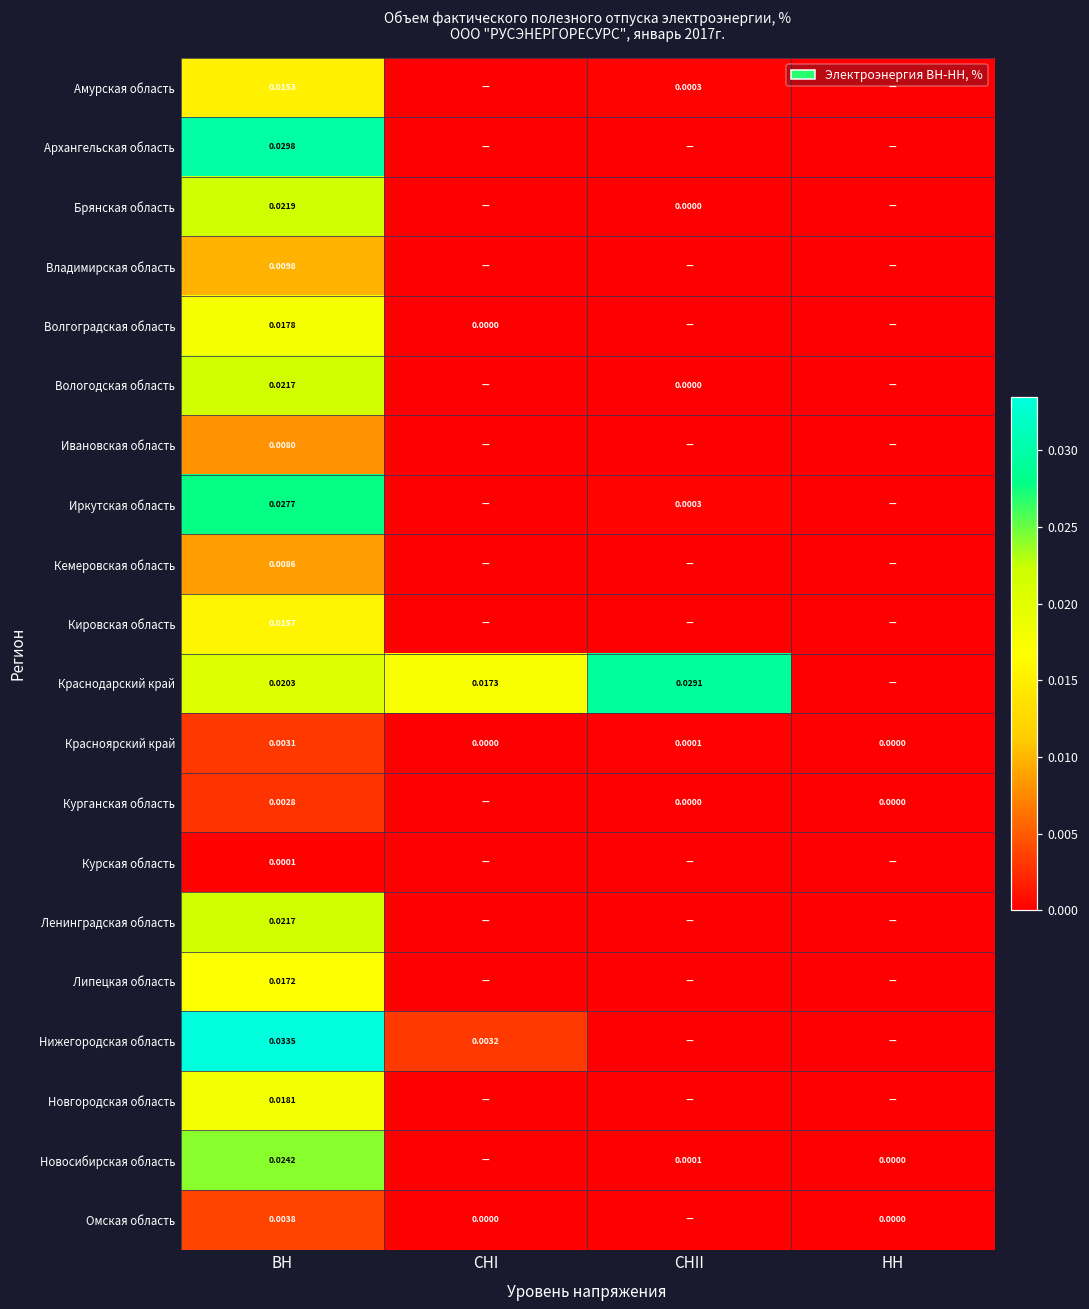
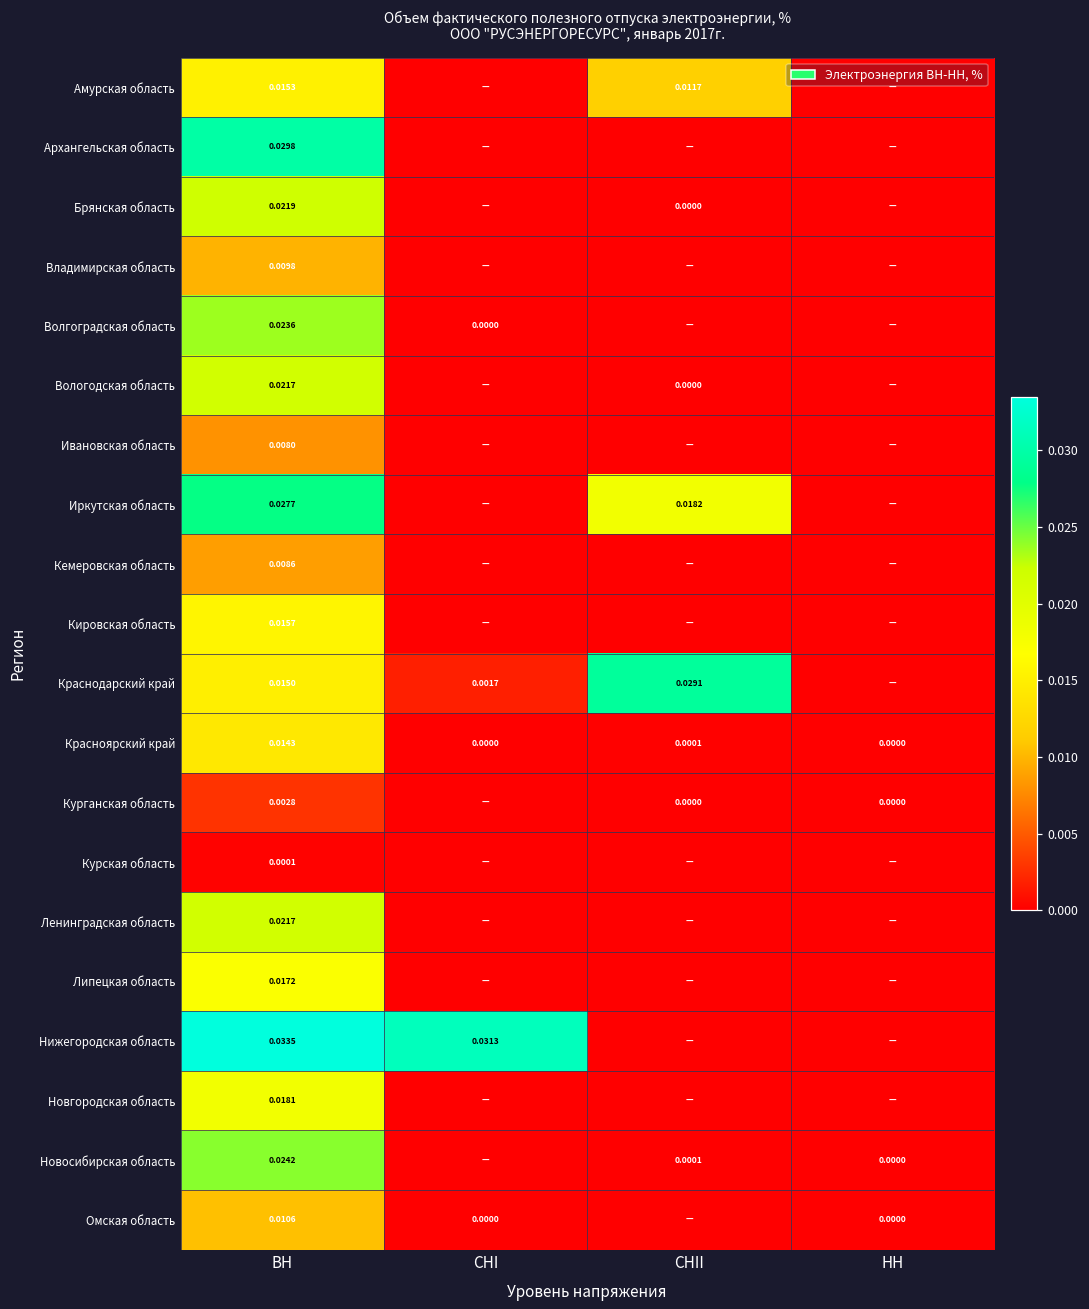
Амурская область, СНII: 0.0003 -> 0.0117
Волгоградская область, ВН: 0.0178 -> 0.0236
Иркутская область, СНII: 0.0003 -> 0.0182
Краснодарский край, ВН: 0.0203 -> 0.0150
Краснодарский край, СНI: 0.0173 -> 0.0017
Красноярский край, ВН: 0.0031 -> 0.0143
Нижегородская область, СНI: 0.0032 -> 0.0313
Омская область, ВН: 0.0038 -> 0.0106
